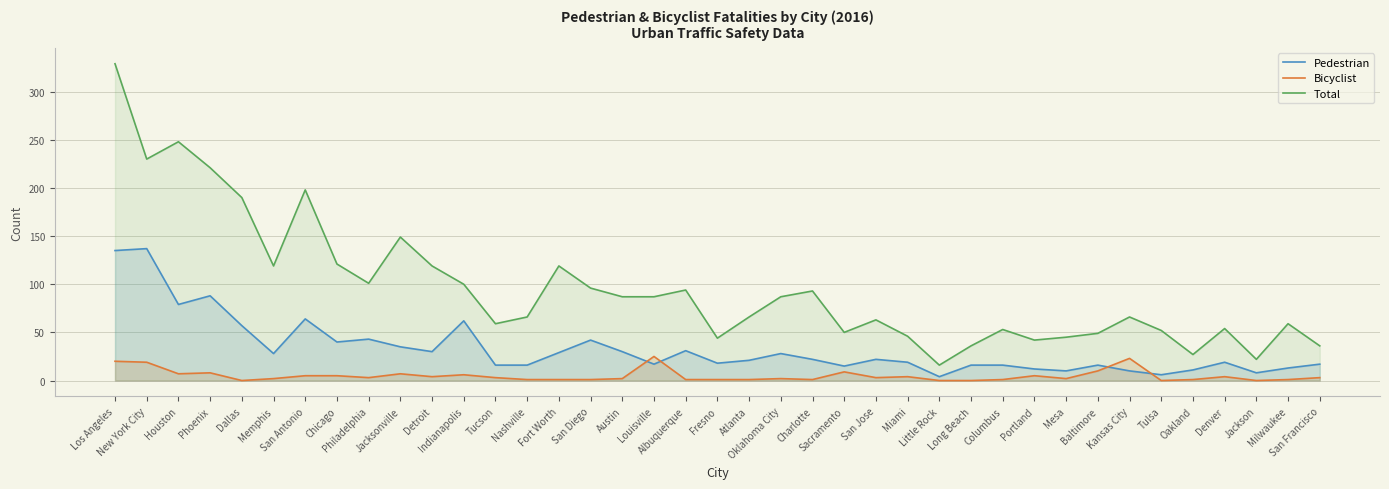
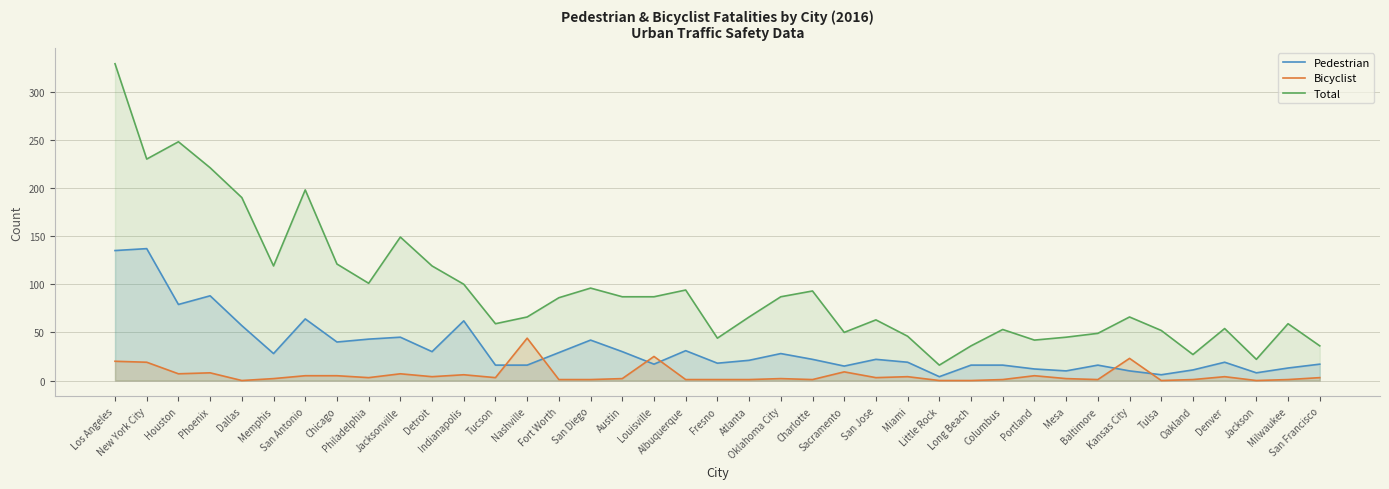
Pedestrian, Jacksonville: 40 -> 50
Bicyclist, Nashville: 0 -> 40
Total, Fort Worth: 120 -> 90
Bicyclist, Baltimore: 10 -> 0
